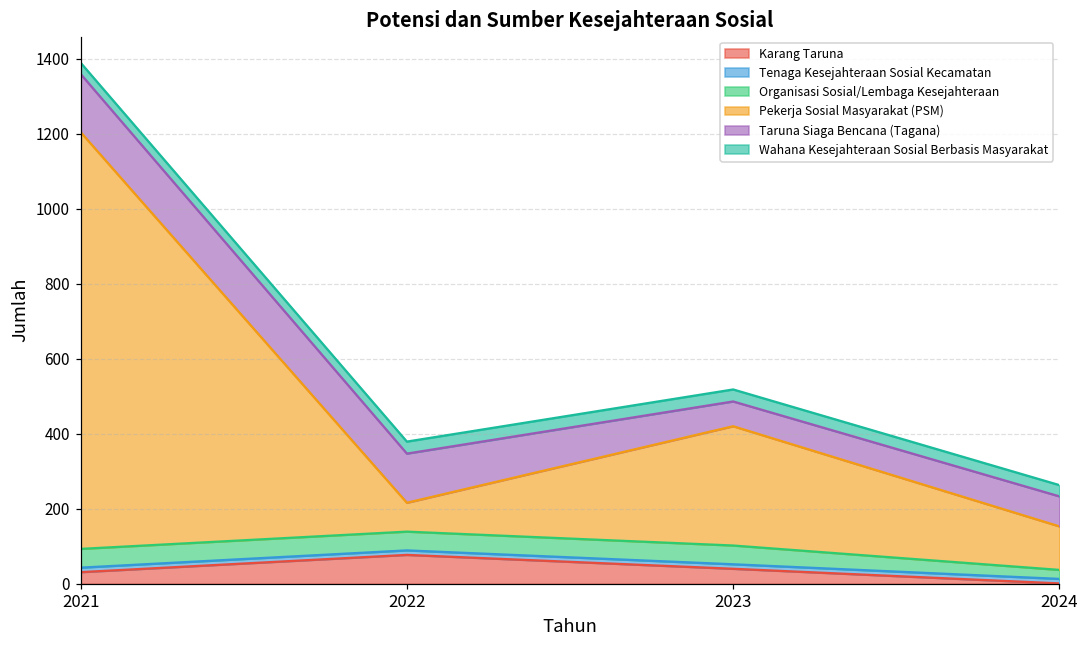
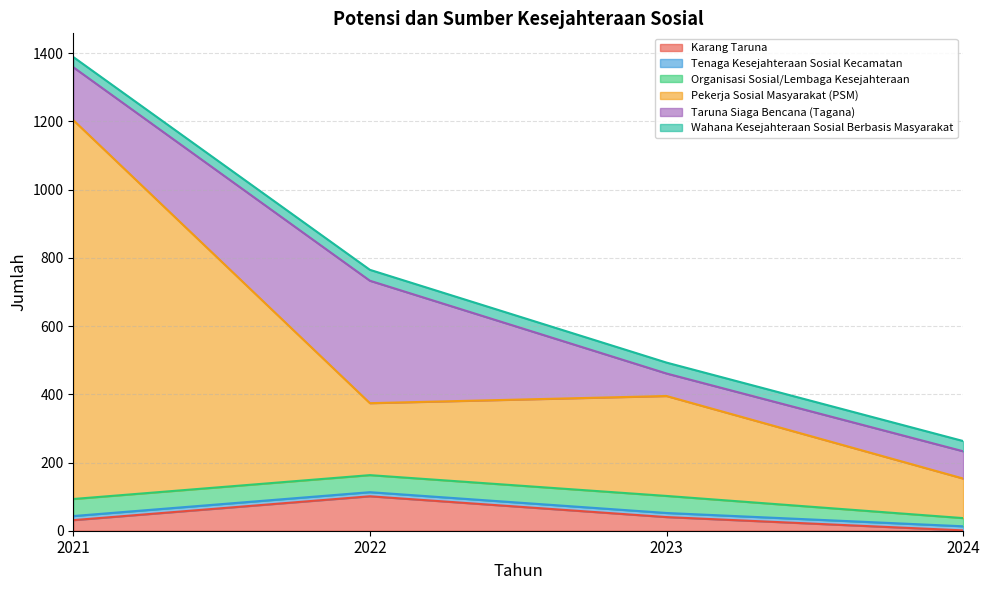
Karang Taruna, 2022: 80 -> 100
Pekerja Sosial Masyarakat (PSM), 2022: 80 -> 210
Taruna Siaga Bencana (Tagana), 2022: 130 -> 360
Pekerja Sosial Masyarakat (PSM), 2023: 320 -> 290
